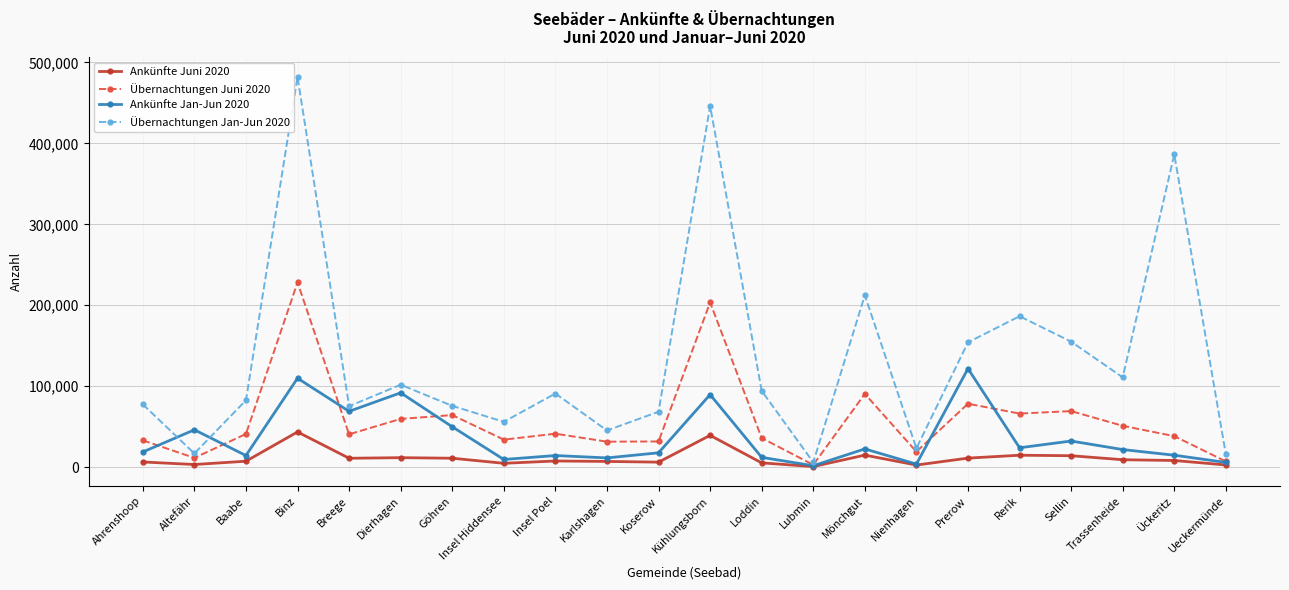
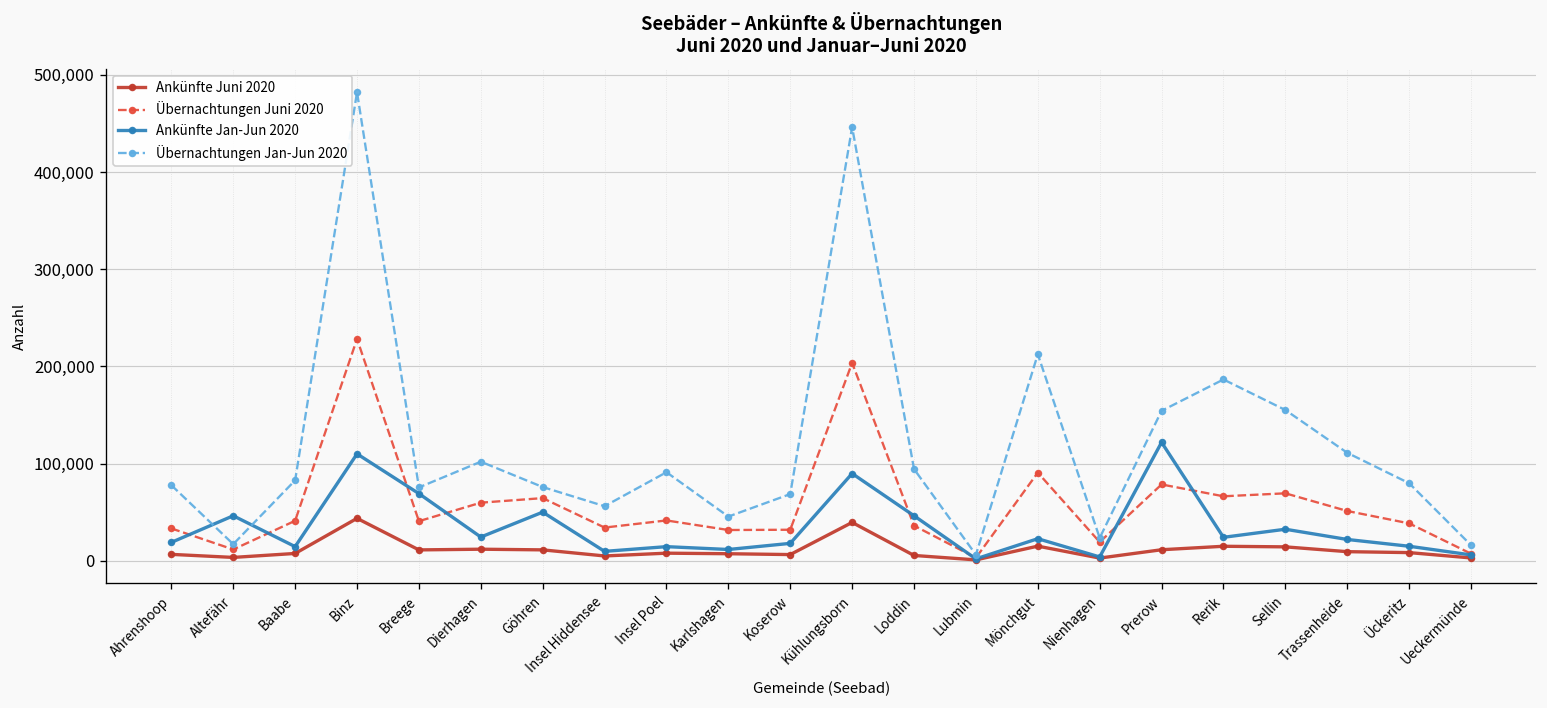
Ankünfte Jan-Jun 2020, Dierhagen: 90,000 -> 20,000
Ankünfte Jan-Jun 2020, Loddin: 10,000 -> 50,000
Übernachtungen Jan-Jun 2020, Ückeritz: 390,000 -> 80,000
